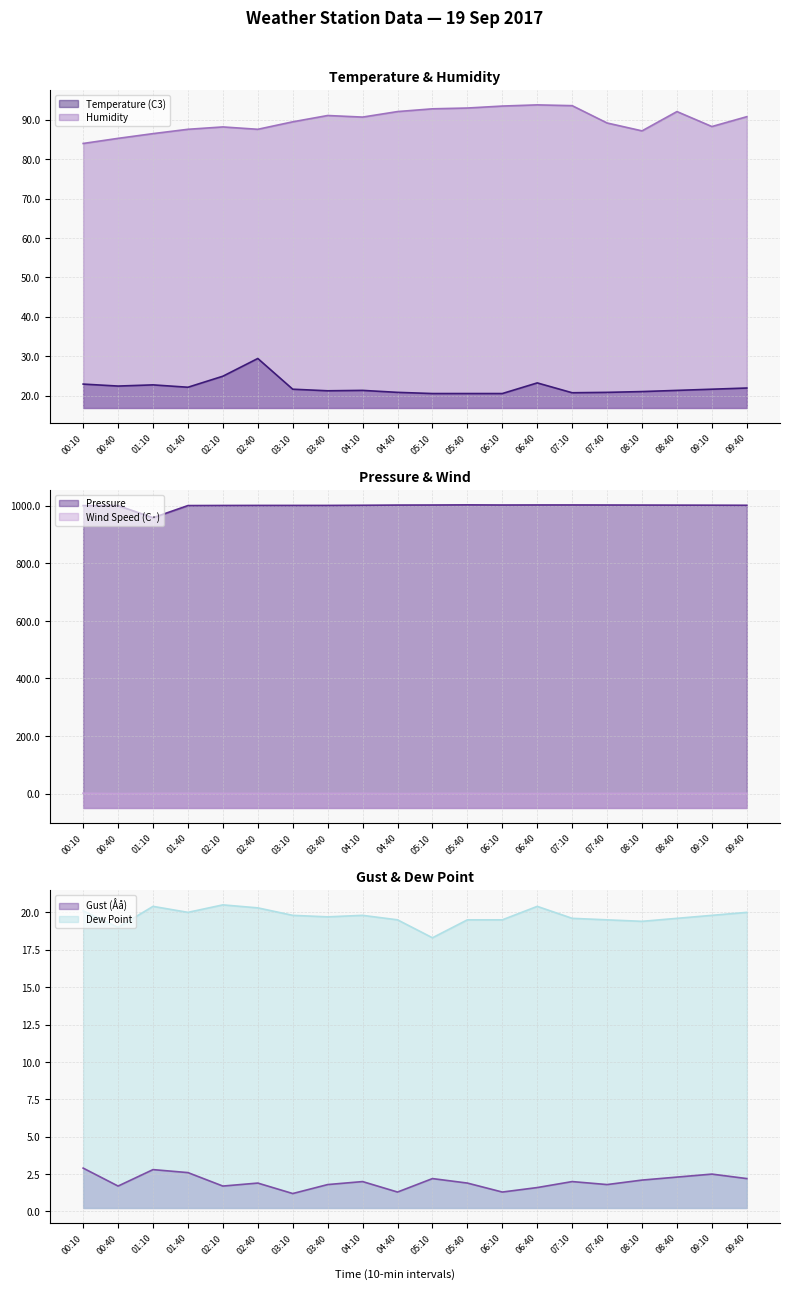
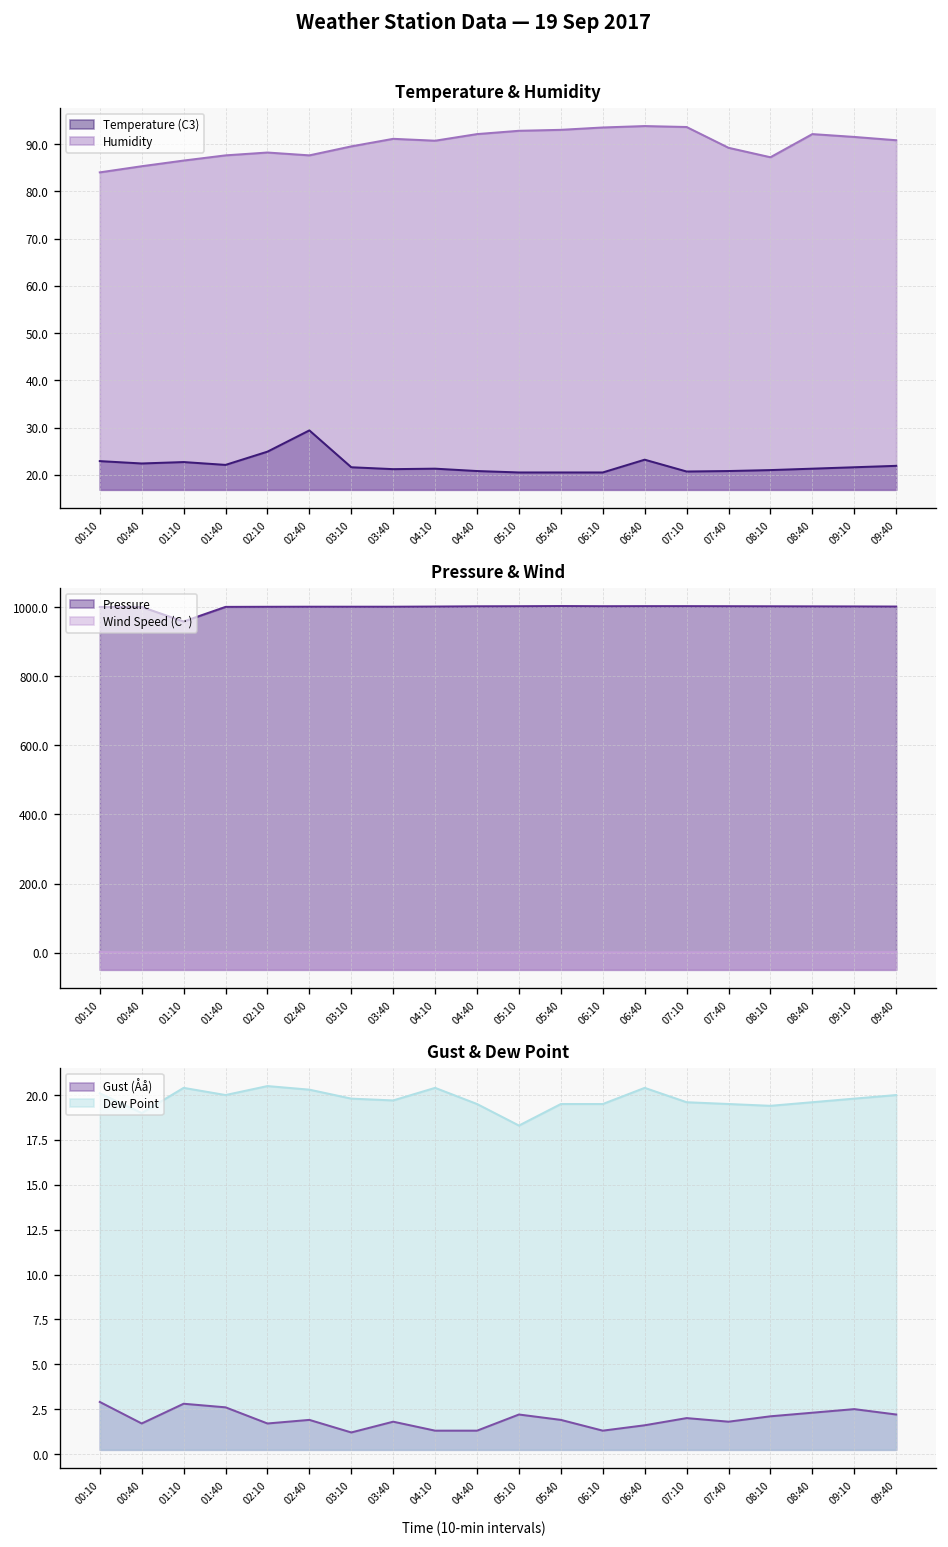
Temperature & Humidity, Humidity, 09:10: 88 -> 92
Gust & Dew Point, Gust (Åå), 04:10: 2.0 -> 1.3
Gust & Dew Point, Dew Point, 04:10: 19.8 -> 20.4
